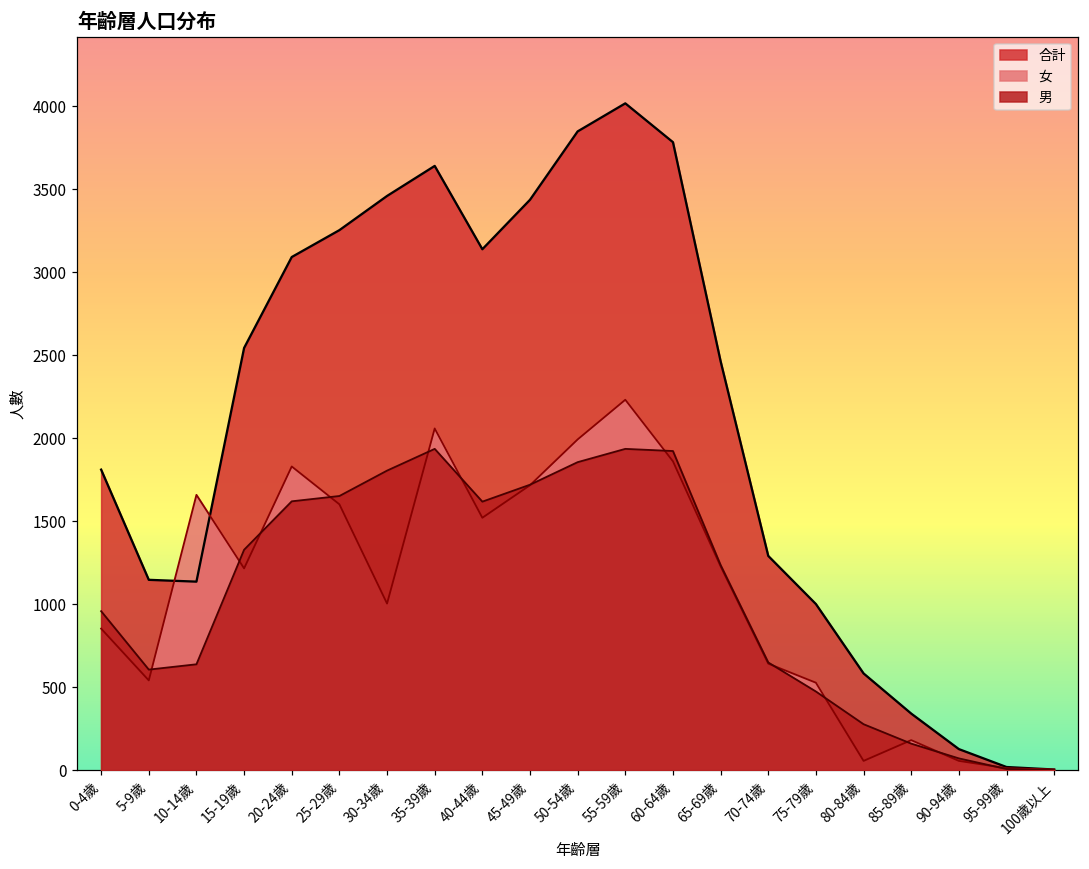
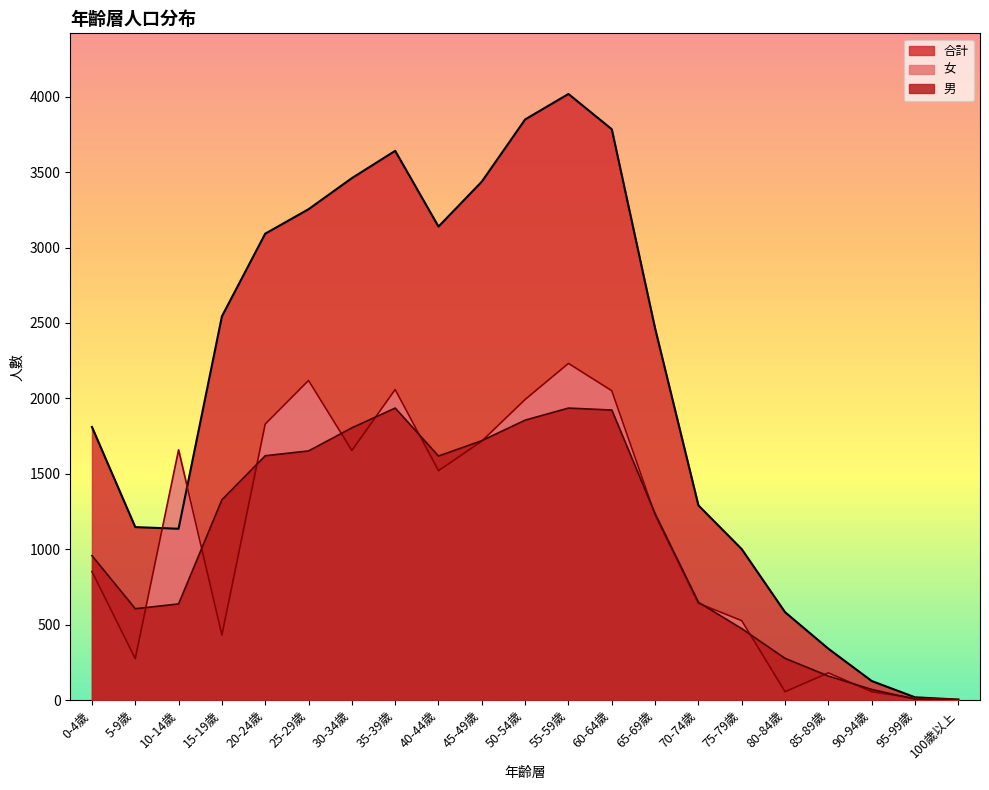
女, 5-9歲: 540 -> 280
女, 15-19歲: 1220 -> 430
女, 25-29歲: 1600 -> 2120
女, 30-34歲: 1000 -> 1660
女, 60-64歲: 1860 -> 2050
